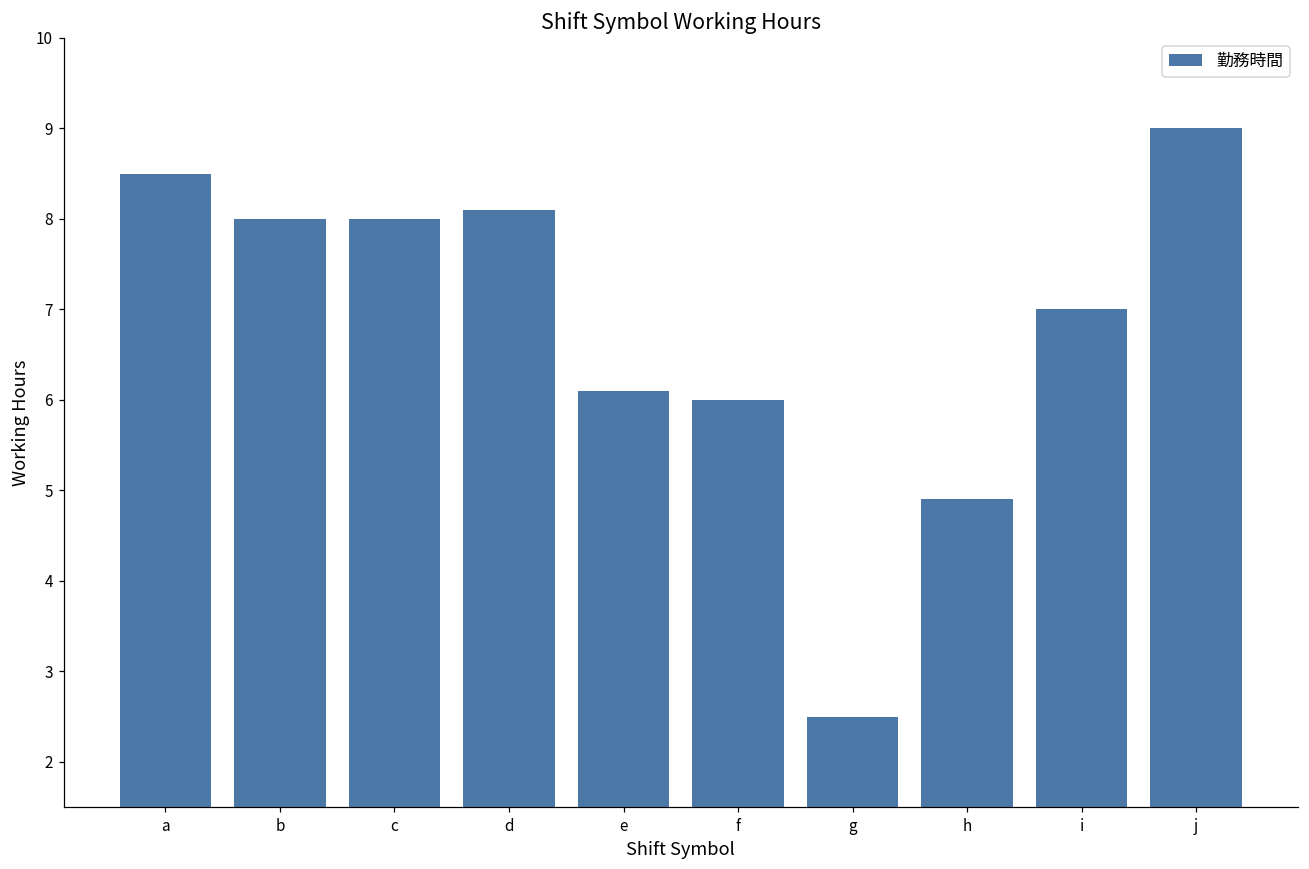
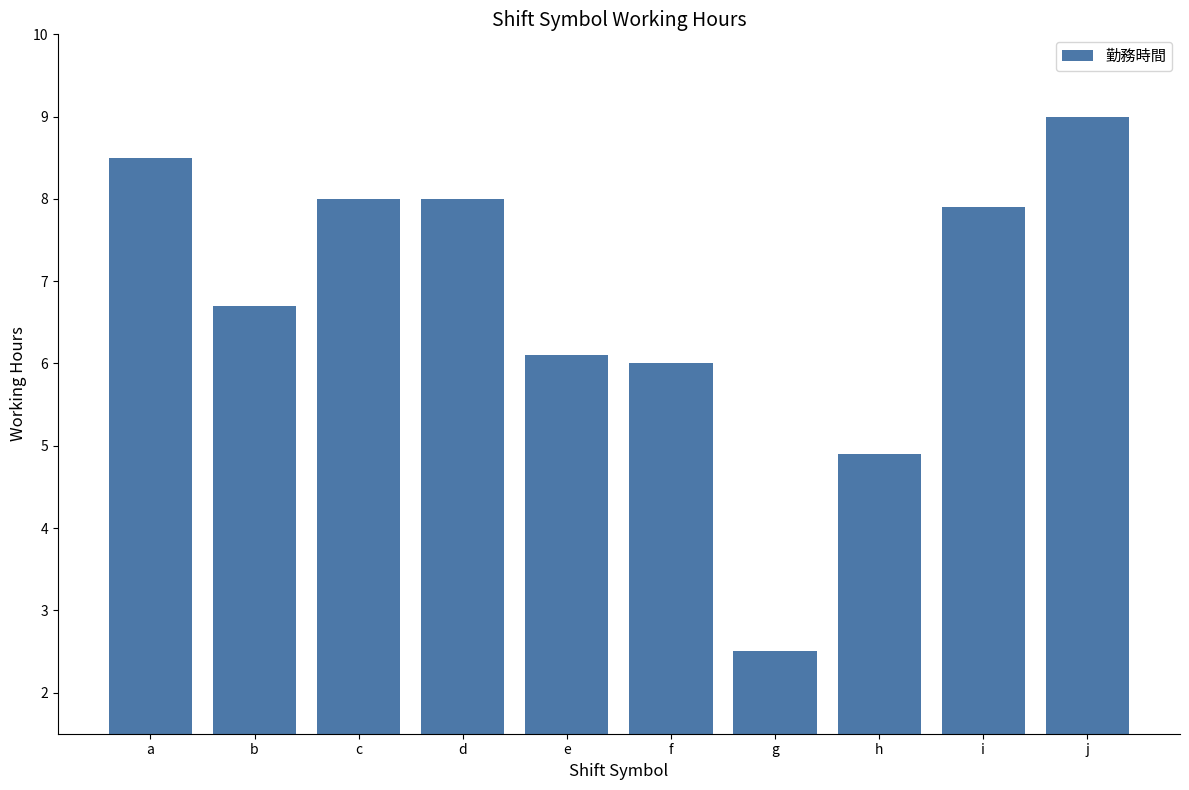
b: 8.0 -> 6.7
d: 8.1 -> 8.0
i: 7.0 -> 7.9
